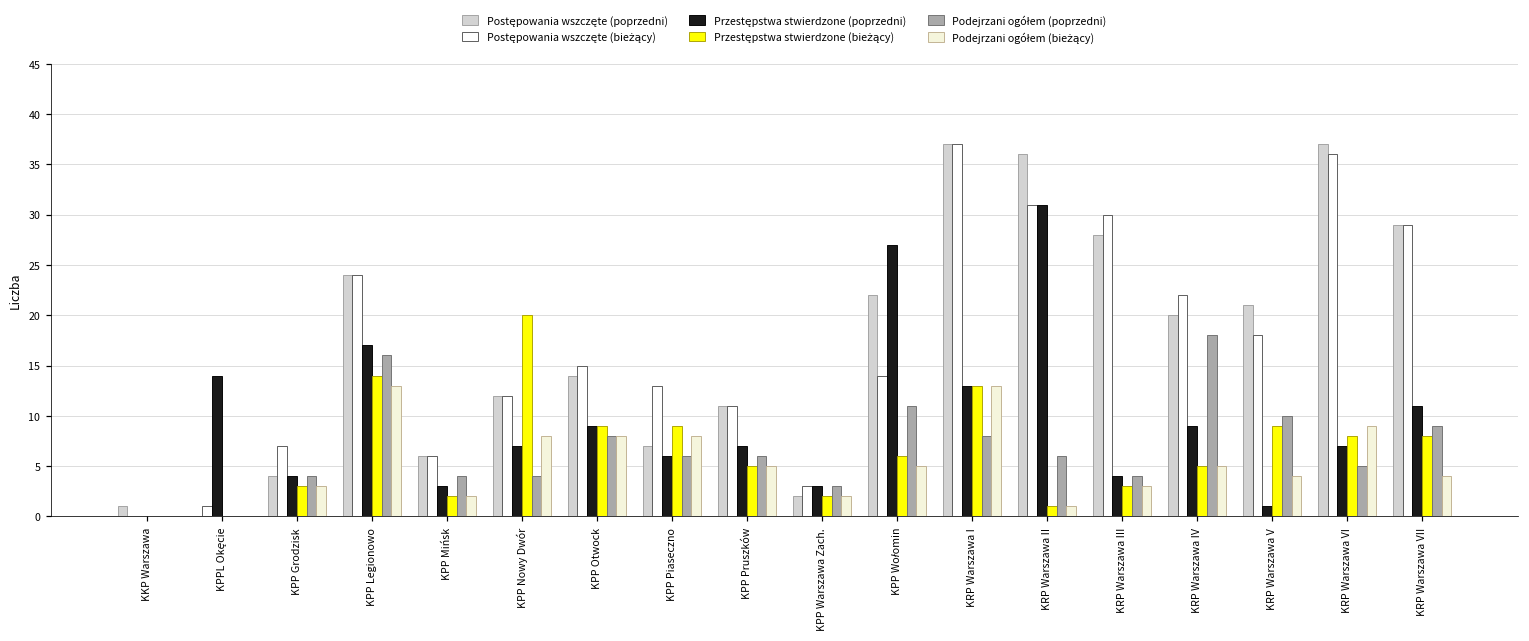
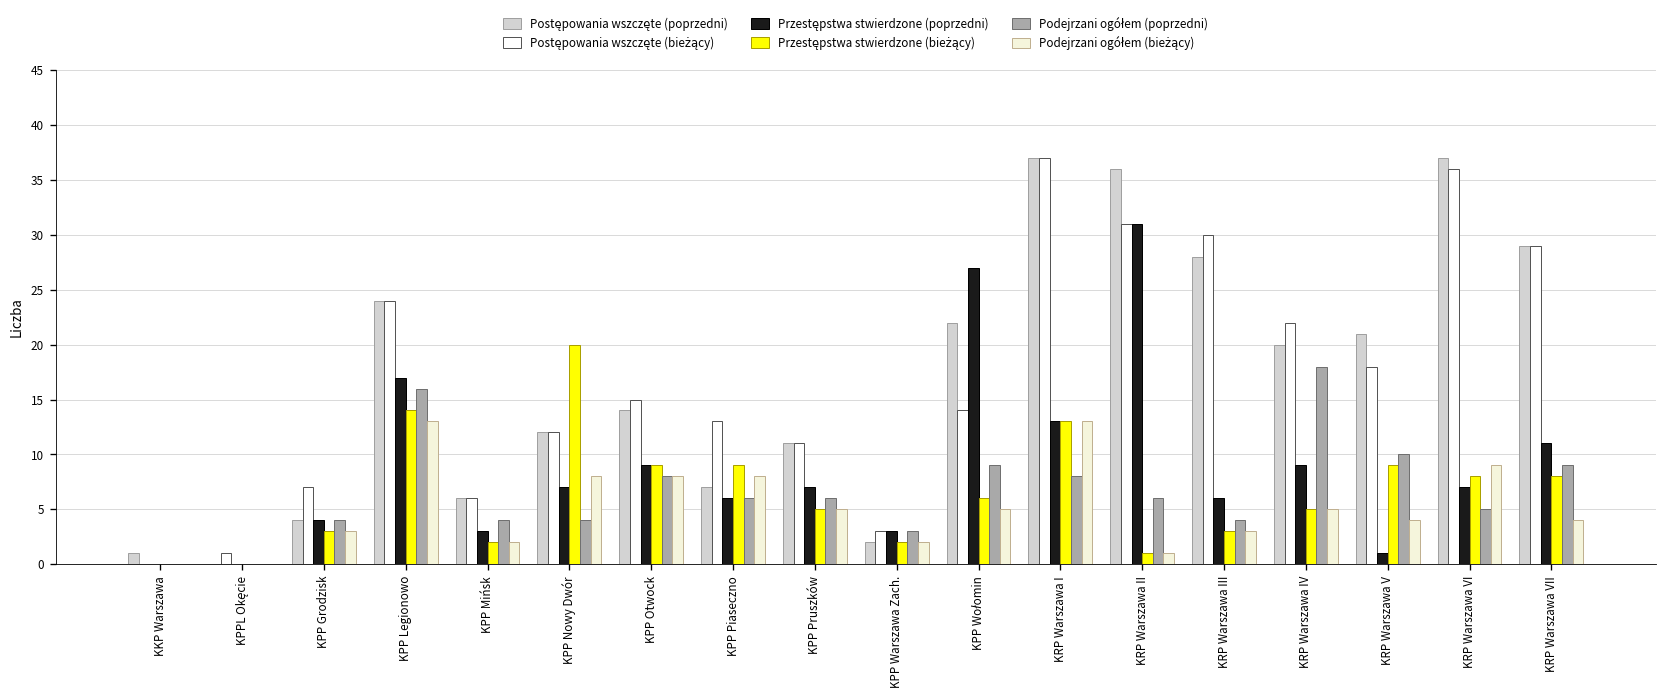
Przestępstwa stwierdzone (poprzedni), KPPL Okęcie: 14 -> 0
Podejrzani ogółem (poprzedni), KPP Wołomin: 11 -> 9
Przestępstwa stwierdzone (poprzedni), KRP Warszawa III: 4 -> 6
